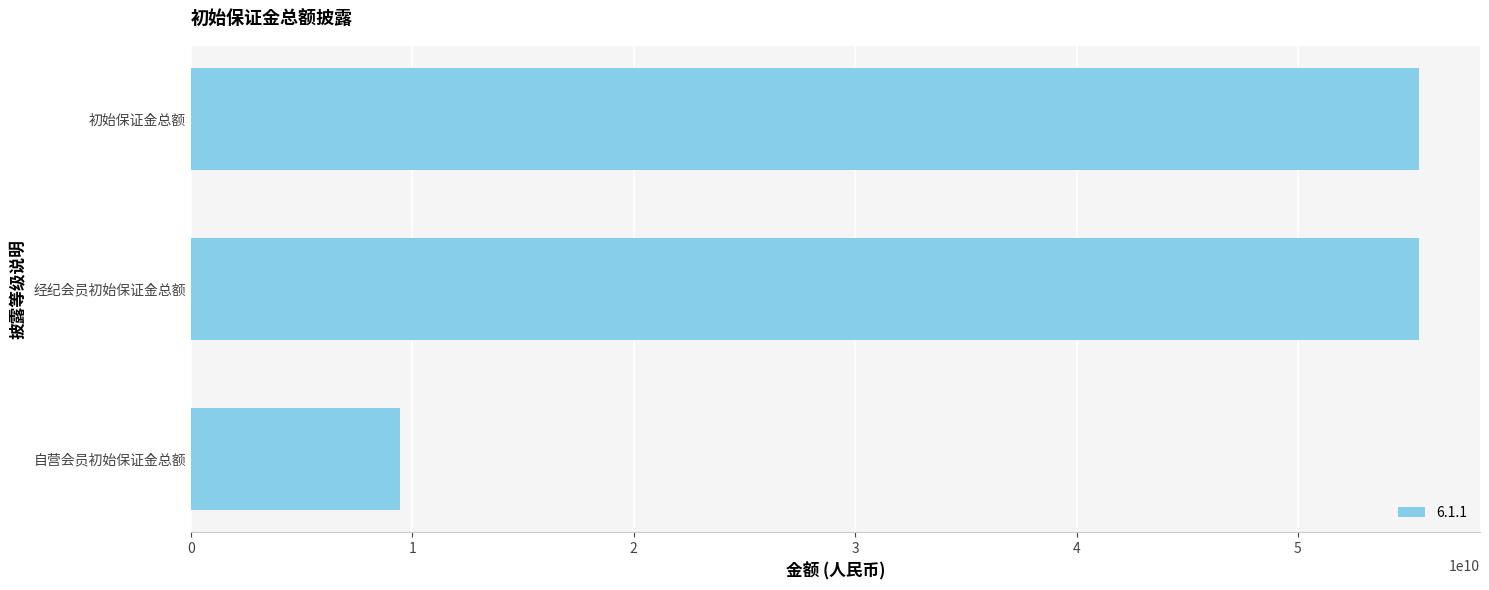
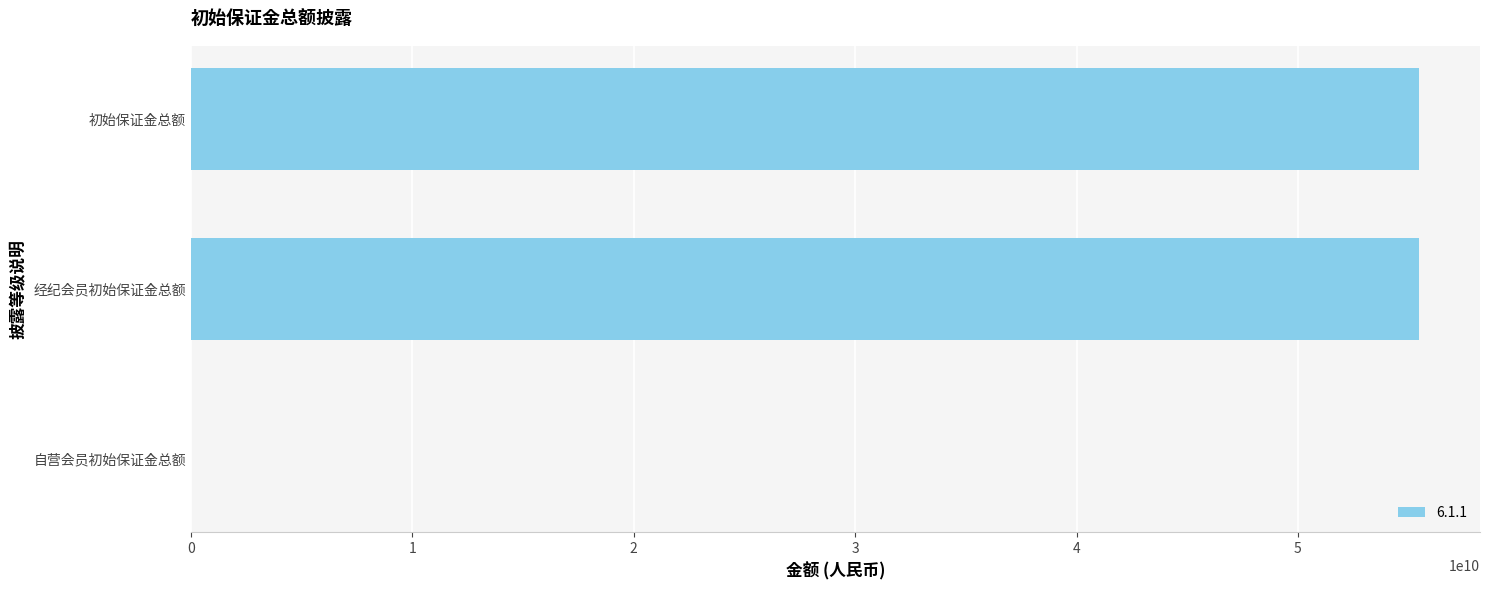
自营会员初始保证金总额: 9400000000 -> 0
